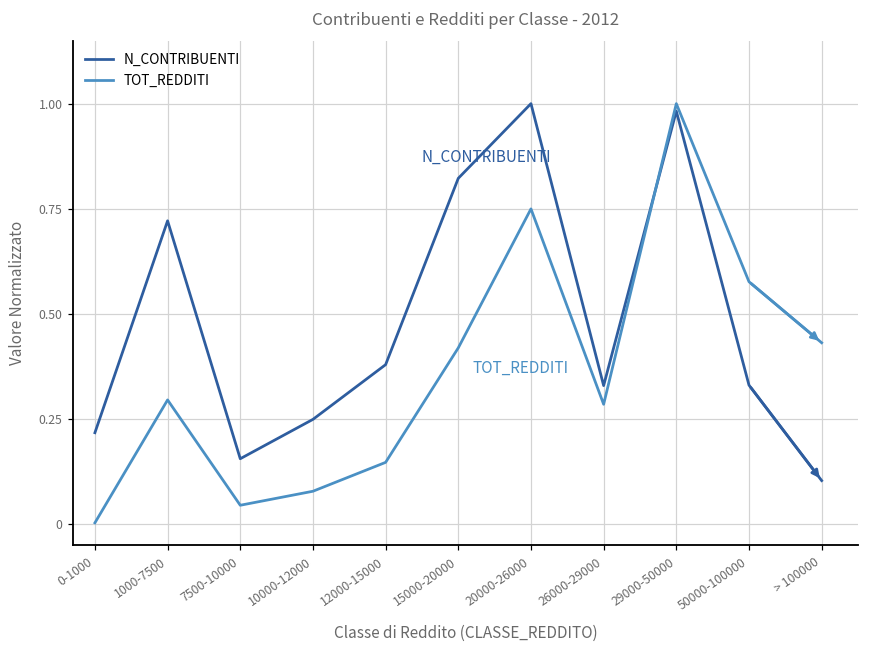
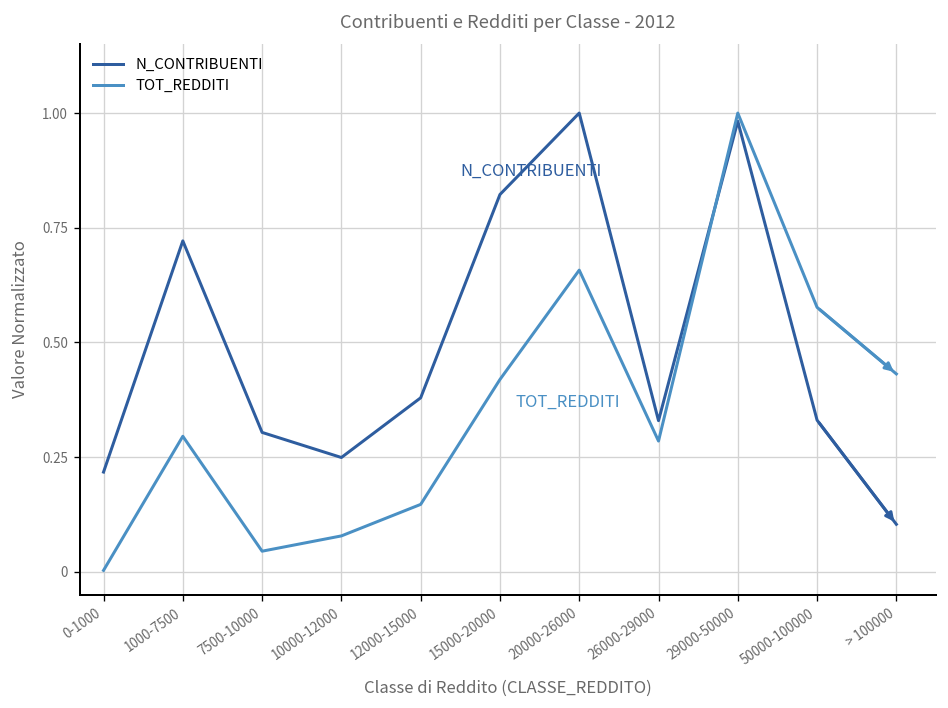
N_CONTRIBUENTI, 7500-10000: 0.16 -> 0.30
TOT_REDDITI, 20000-26000: 0.75 -> 0.66
